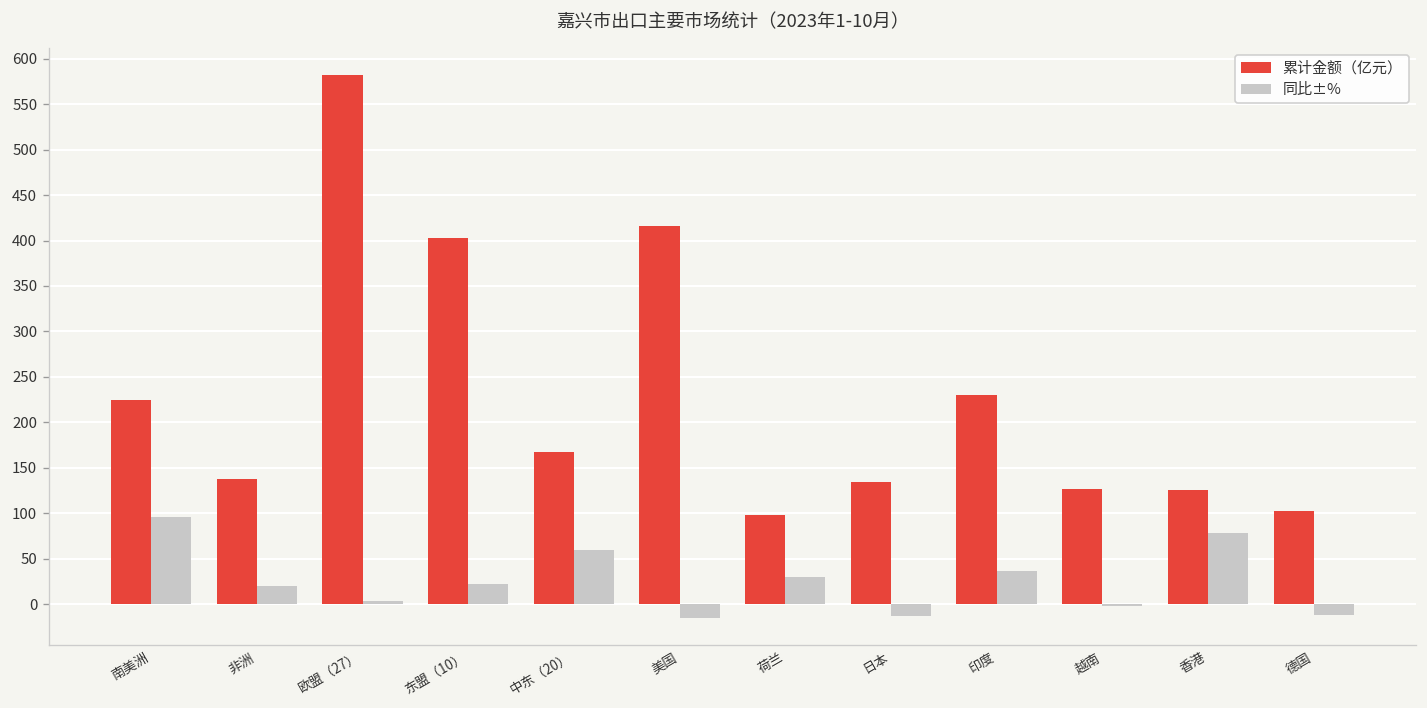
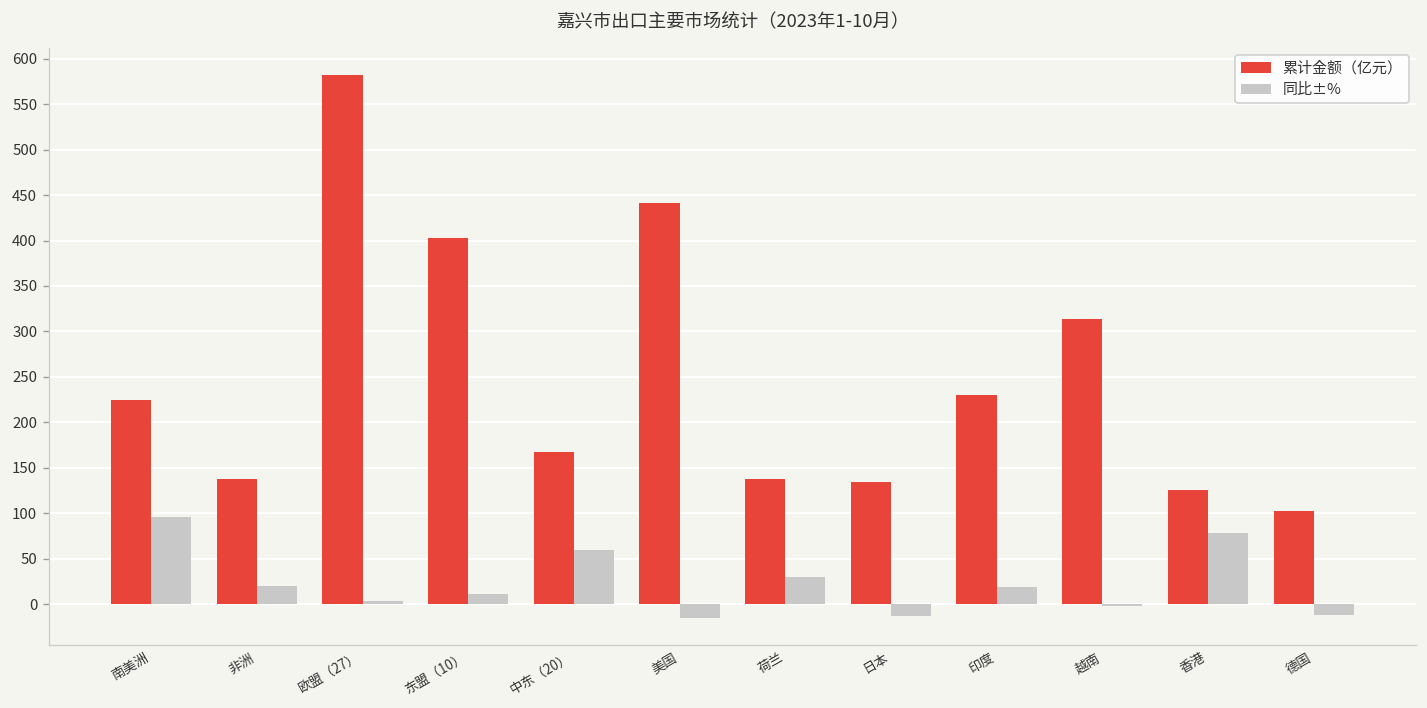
同比±%, 东盟（10）: 20 -> 10
累计金额（亿元）, 美国: 420 -> 440
累计金额（亿元）, 荷兰: 100 -> 140
同比±%, 印度: 40 -> 20
累计金额（亿元）, 越南: 130 -> 310
